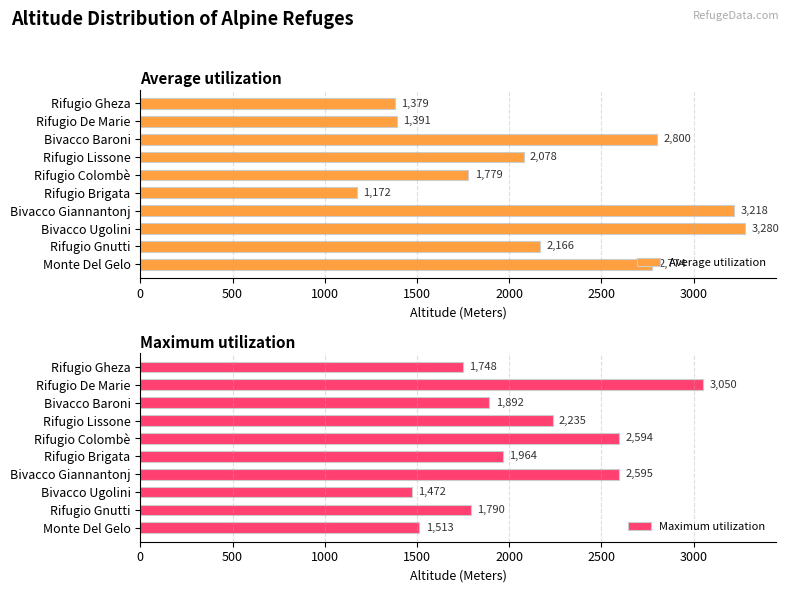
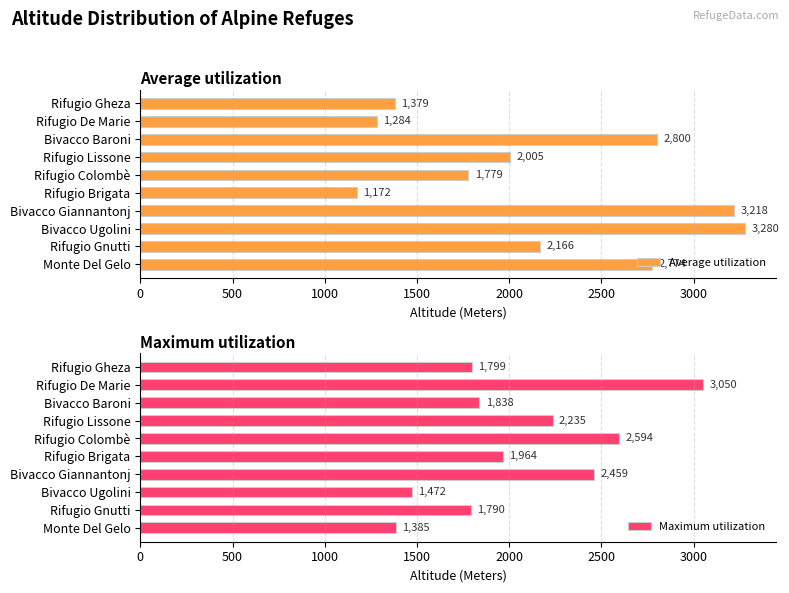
Average utilization, Rifugio De Marie: 1,391 -> 1,284
Average utilization, Rifugio Lissone: 2,078 -> 2,005
Maximum utilization, Rifugio Gheza: 1,748 -> 1,799
Maximum utilization, Bivacco Baroni: 1,892 -> 1,838
Maximum utilization, Bivacco Giannantonj: 2,595 -> 2,459
Maximum utilization, Monte Del Gelo: 1,513 -> 1,385
